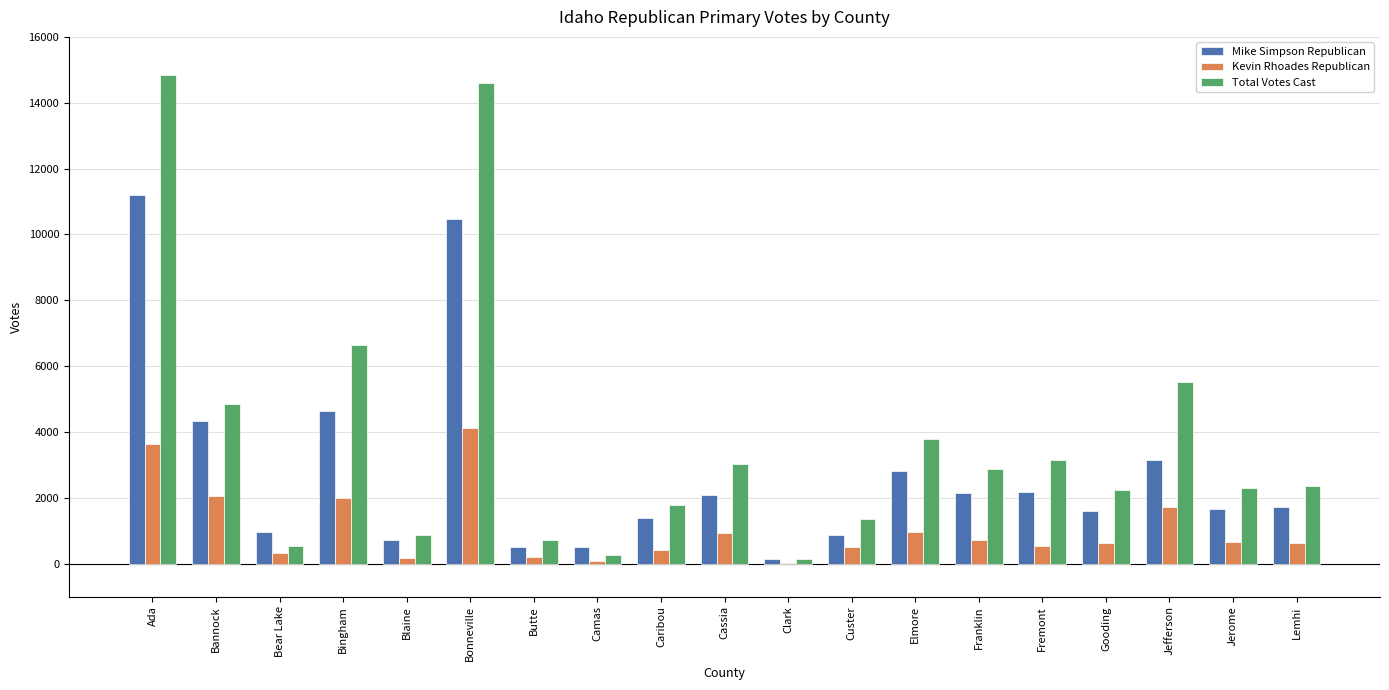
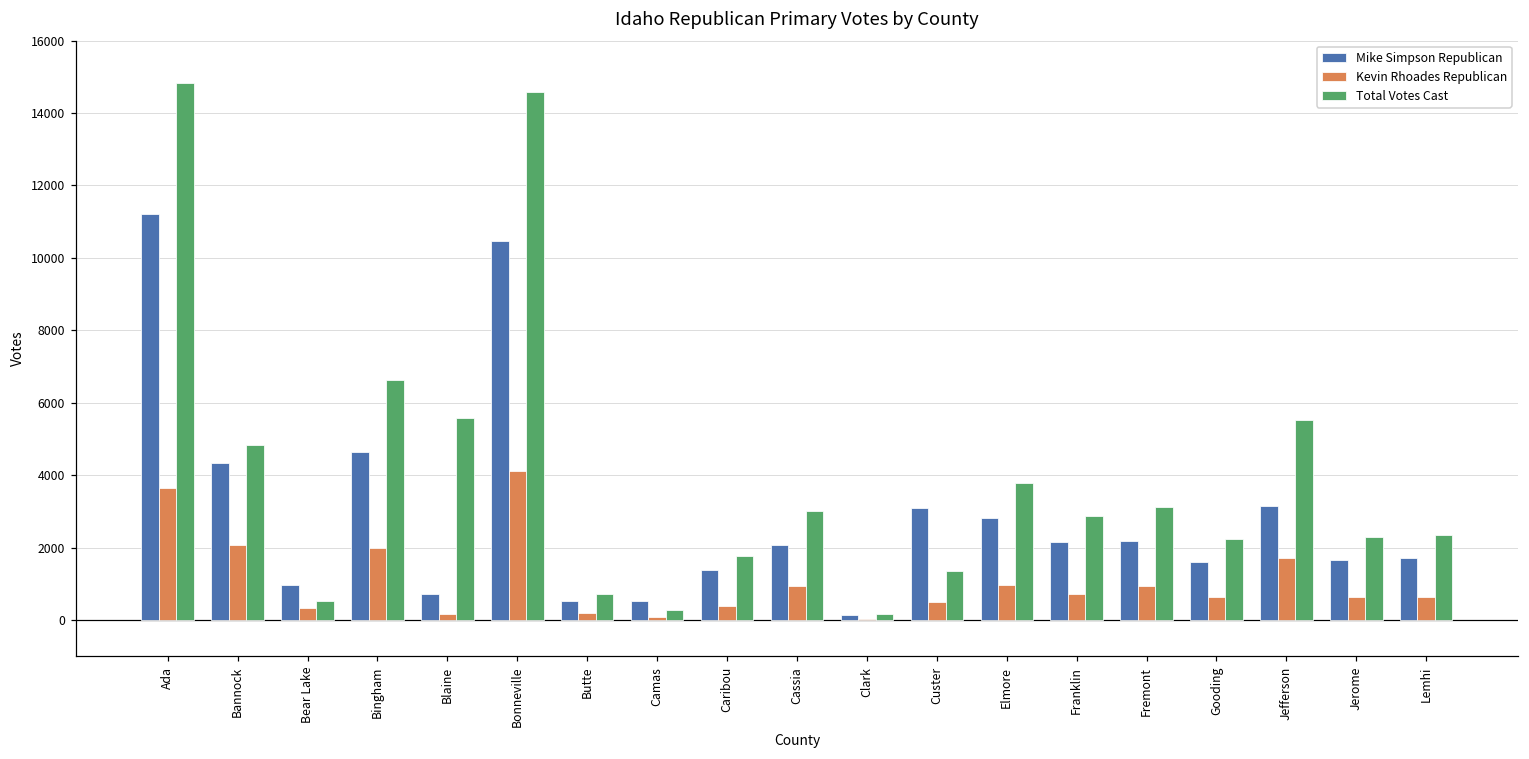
Total Votes Cast, Blaine: 900 -> 5600
Mike Simpson Republican, Custer: 900 -> 3100
Kevin Rhoades Republican, Fremont: 500 -> 900
